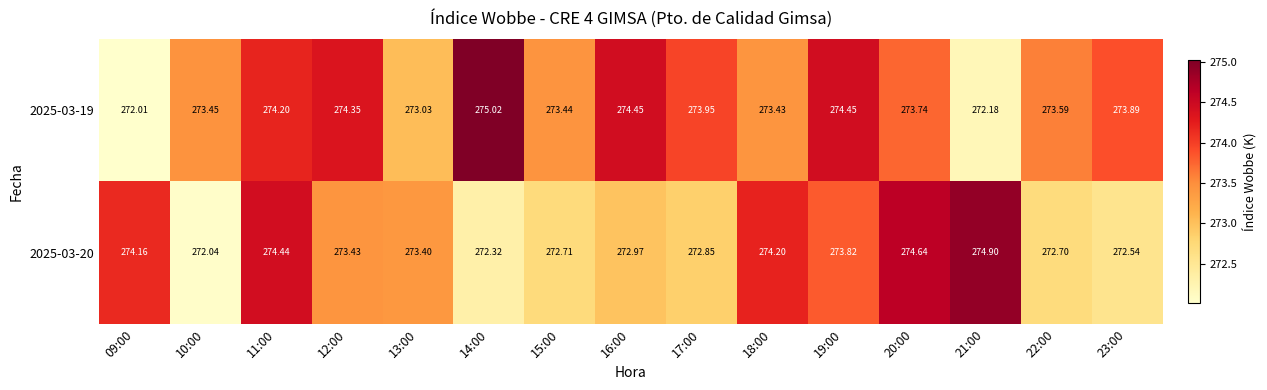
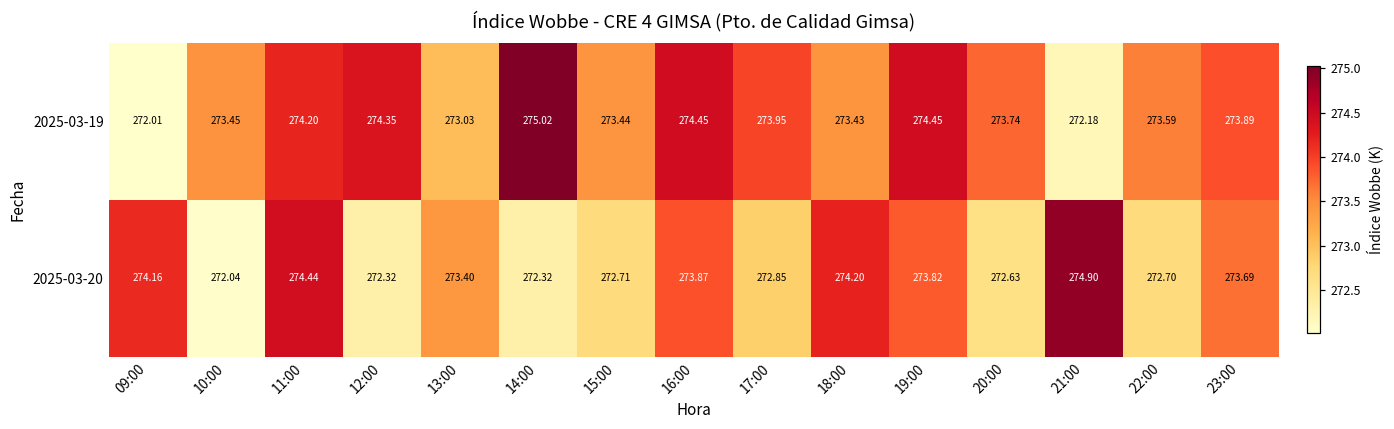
2025-03-20, 12:00: 273.43 -> 272.32
2025-03-20, 16:00: 272.97 -> 273.87
2025-03-20, 20:00: 274.64 -> 272.63
2025-03-20, 23:00: 272.54 -> 273.69
